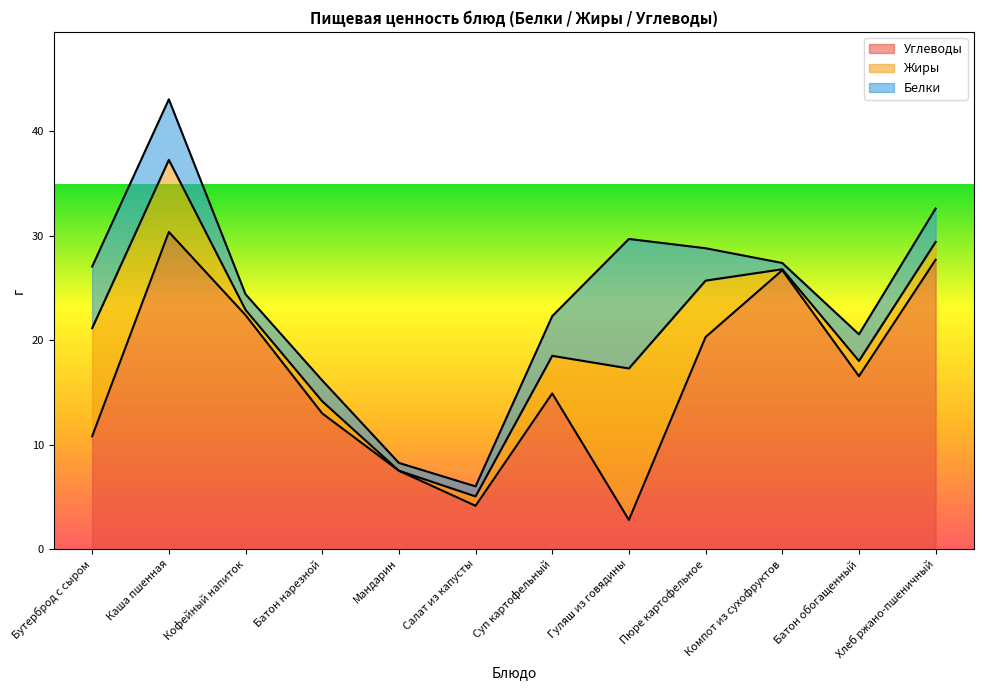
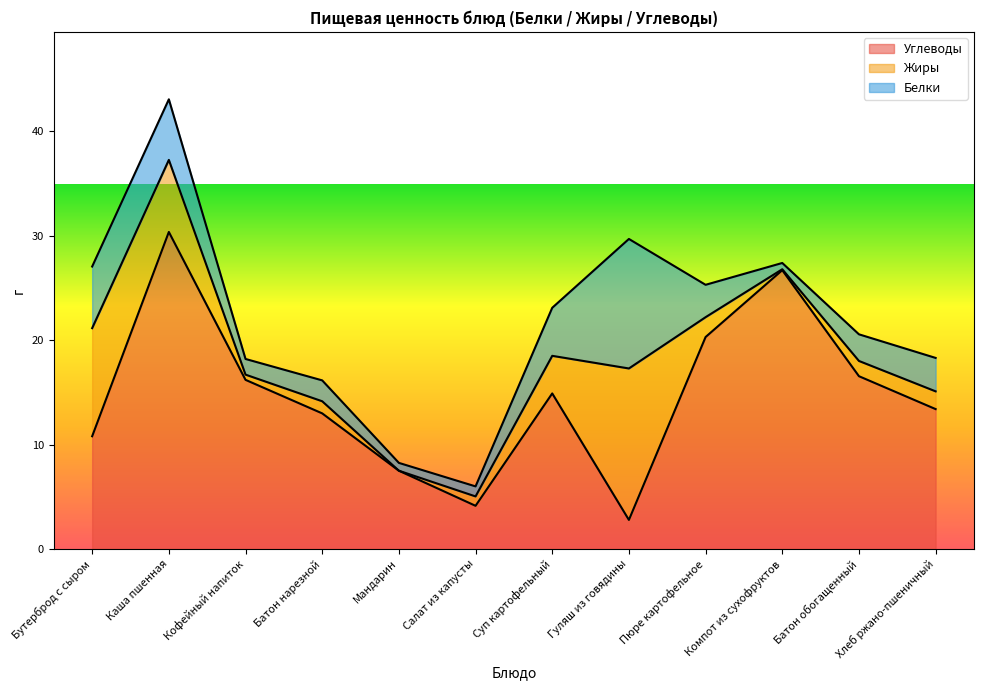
Углеводы, Кофейный напиток: 22.4 -> 16.2
Белки, Суп картофельный: 3.8 -> 4.6
Жиры, Пюре картофельное: 5.4 -> 1.9
Углеводы, Хлеб ржано-пшеничный: 27.7 -> 13.4
